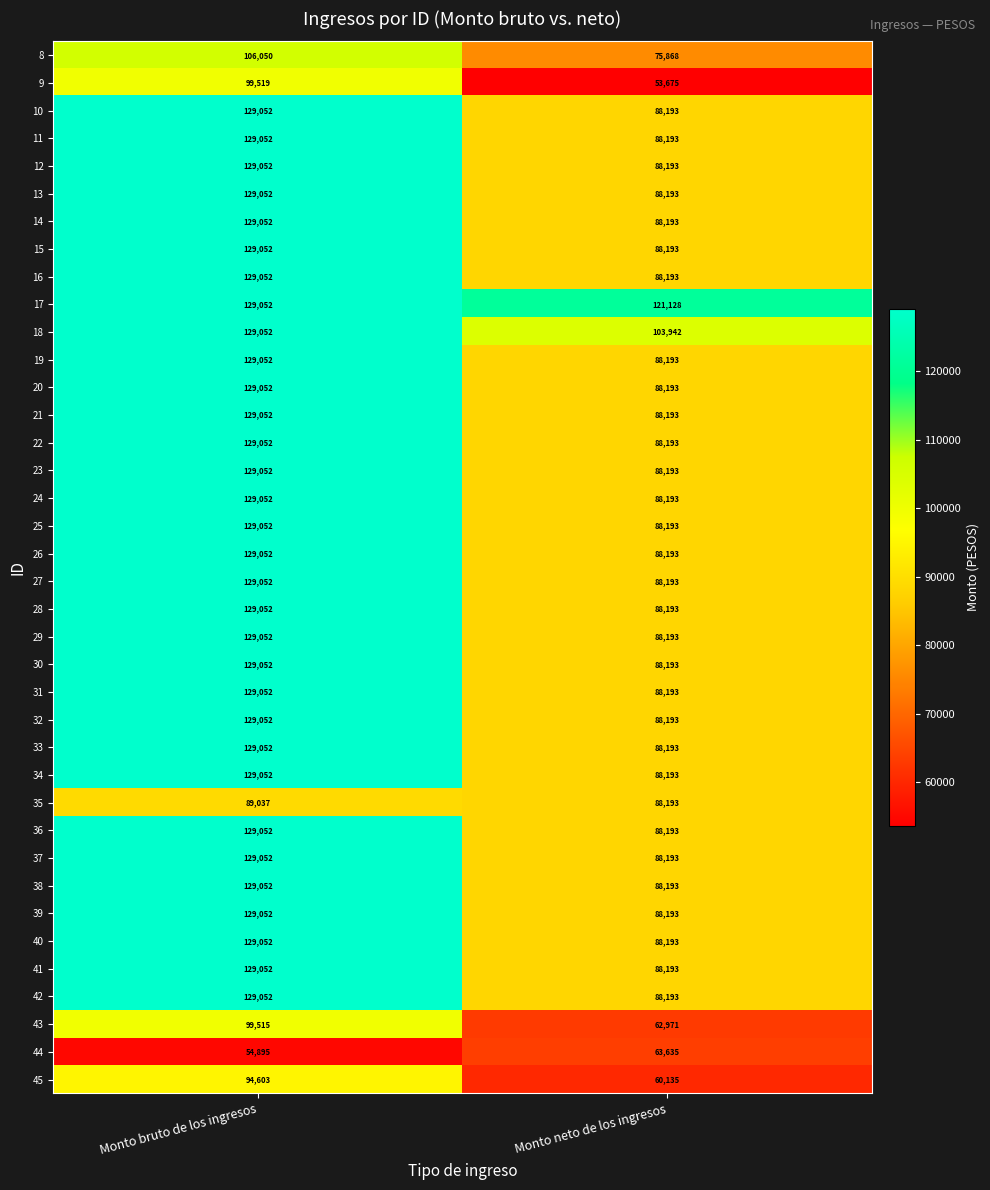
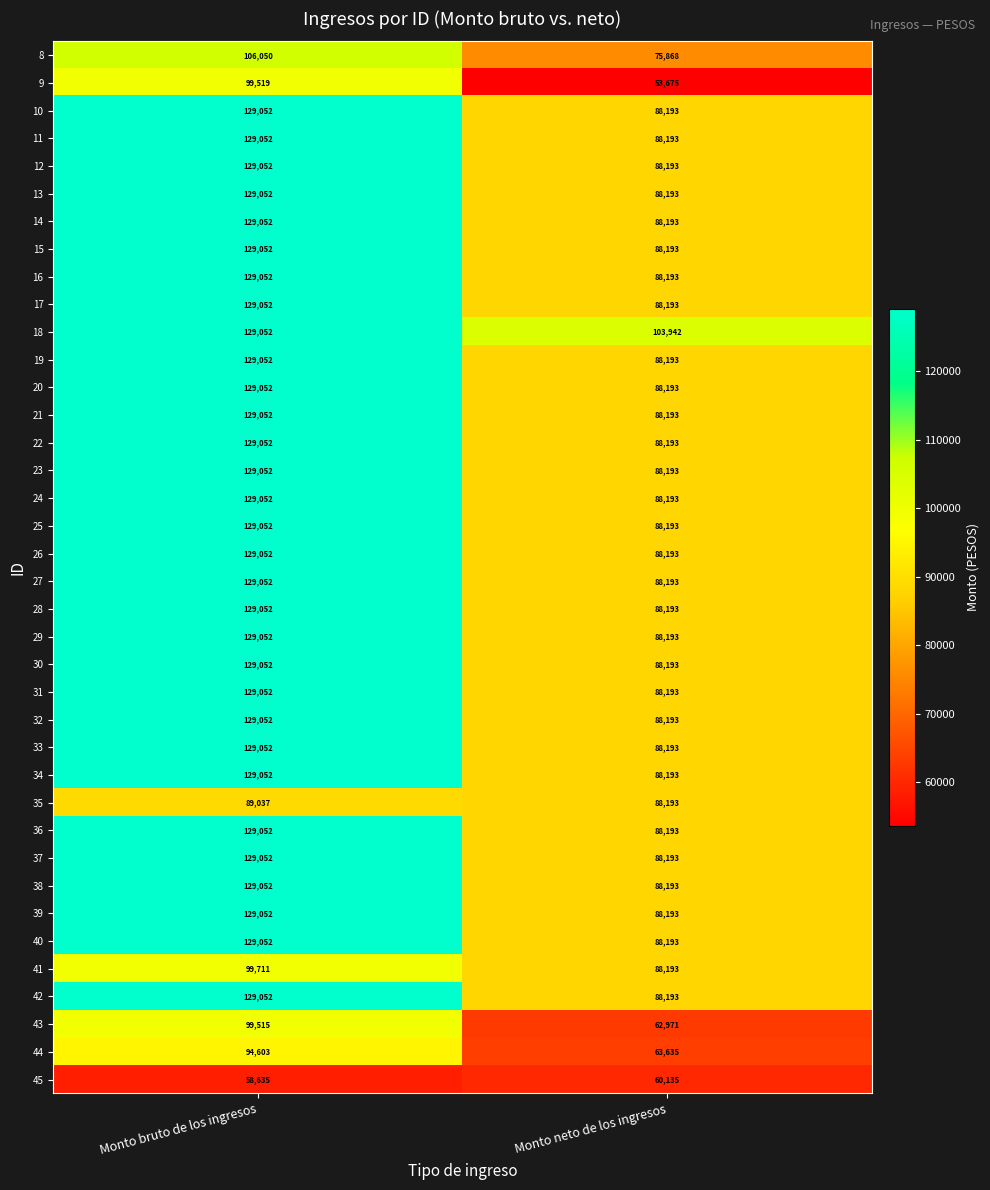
17, Monto neto de los ingresos: 121,128 -> 88,193
41, Monto bruto de los ingresos: 129,052 -> 99,711
44, Monto bruto de los ingresos: 54,895 -> 94,603
45, Monto bruto de los ingresos: 94,603 -> 58,635
